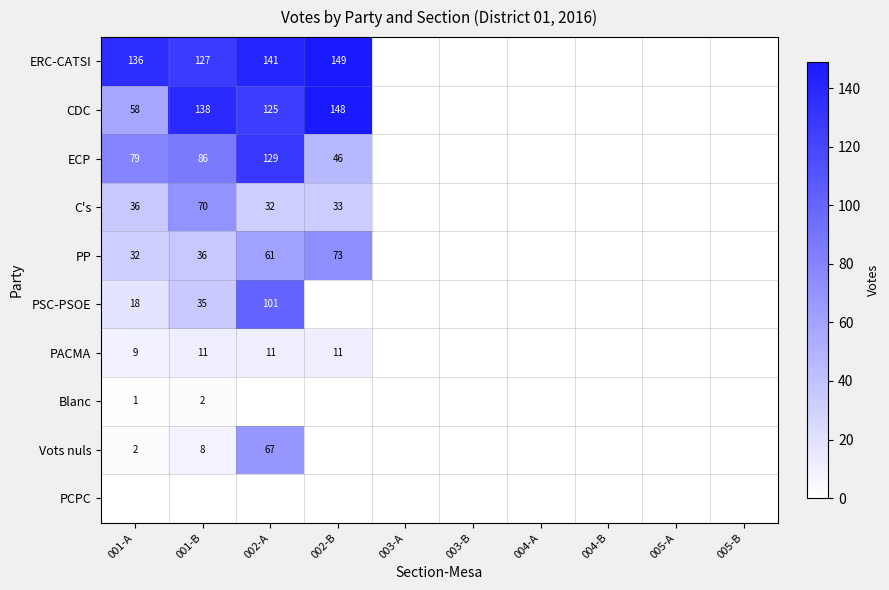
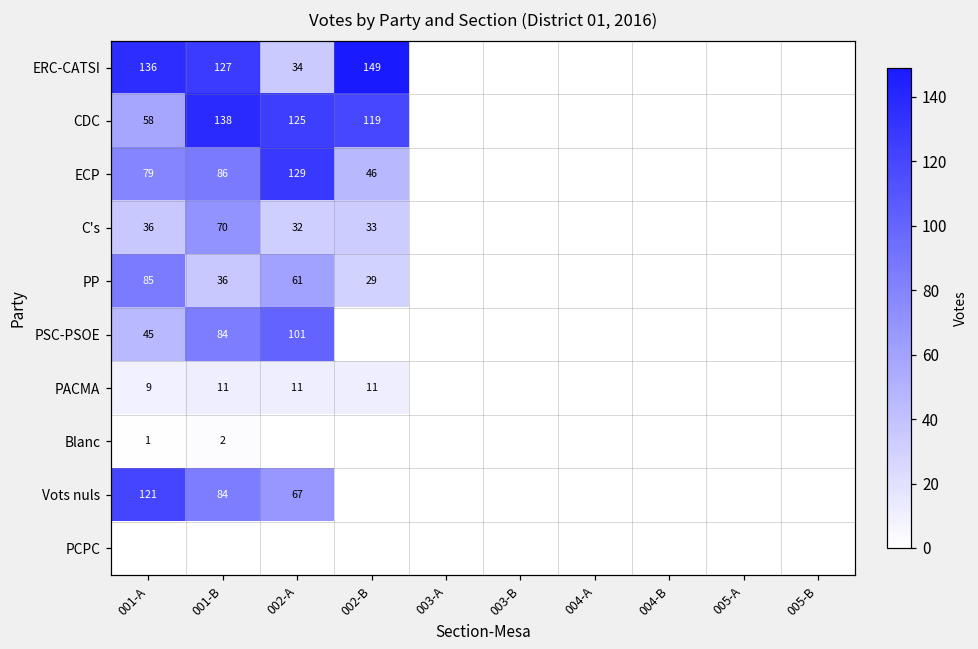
ERC-CATSI, 002-A: 141 -> 34
CDC, 002-B: 148 -> 119
PP, 001-A: 32 -> 85
PP, 002-B: 73 -> 29
PSC-PSOE, 001-A: 18 -> 45
PSC-PSOE, 001-B: 35 -> 84
Vots nuls, 001-A: 2 -> 121
Vots nuls, 001-B: 8 -> 84
